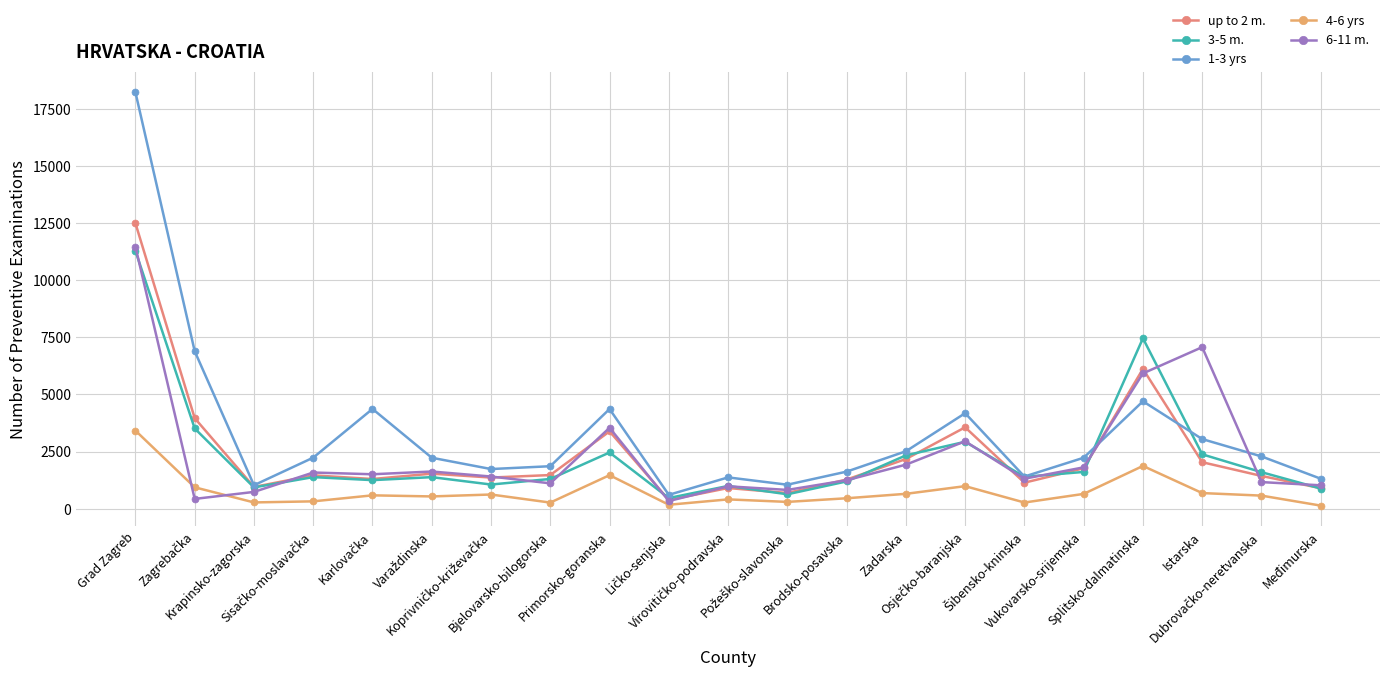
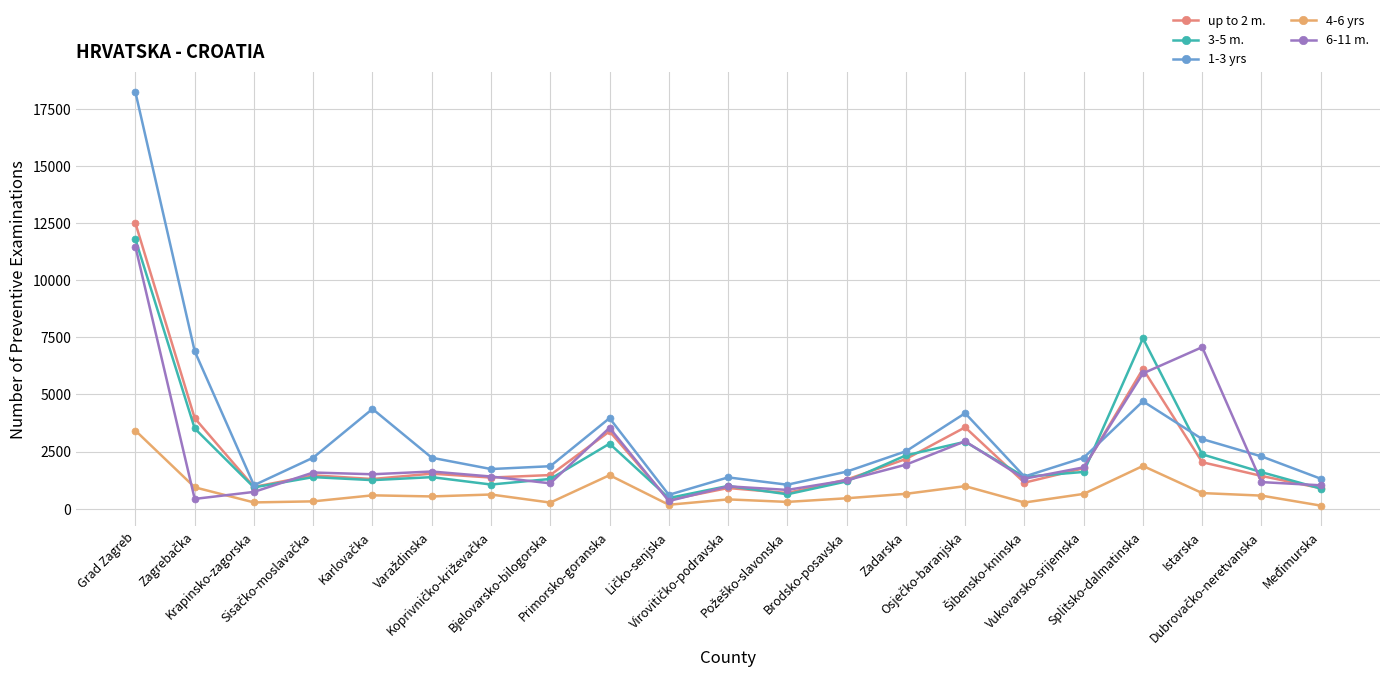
3-5 m., Grad Zagreb: 11300 -> 11800
3-5 m., Primorsko-goranska: 2500 -> 2800
1-3 yrs, Primorsko-goranska: 4400 -> 4000
